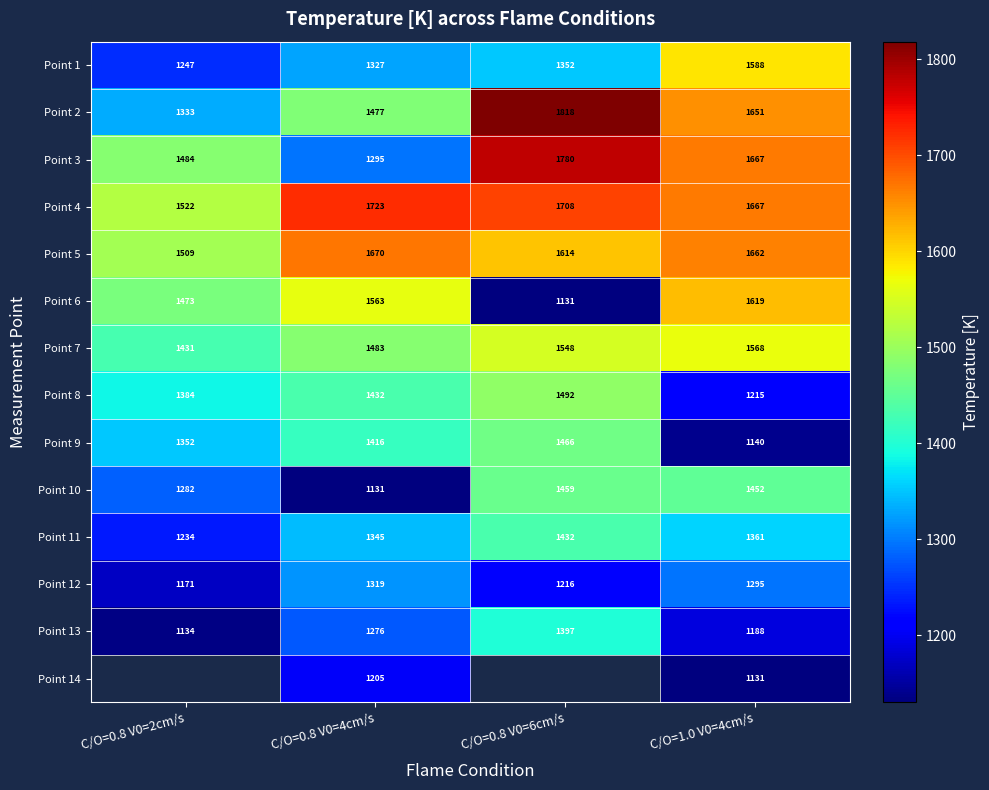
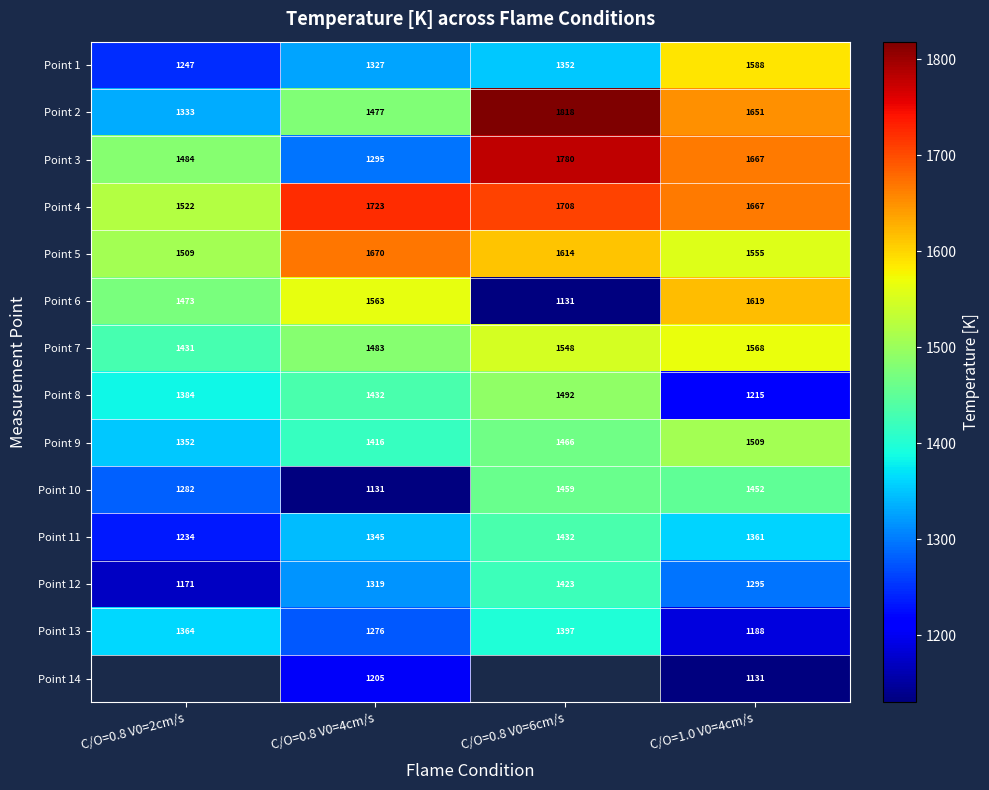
Point 5, C/O=1.0 V0=4cm/s: 1662 -> 1555
Point 9, C/O=1.0 V0=4cm/s: 1140 -> 1509
Point 12, C/O=0.8 V0=6cm/s: 1216 -> 1423
Point 13, C/O=0.8 V0=2cm/s: 1134 -> 1364
